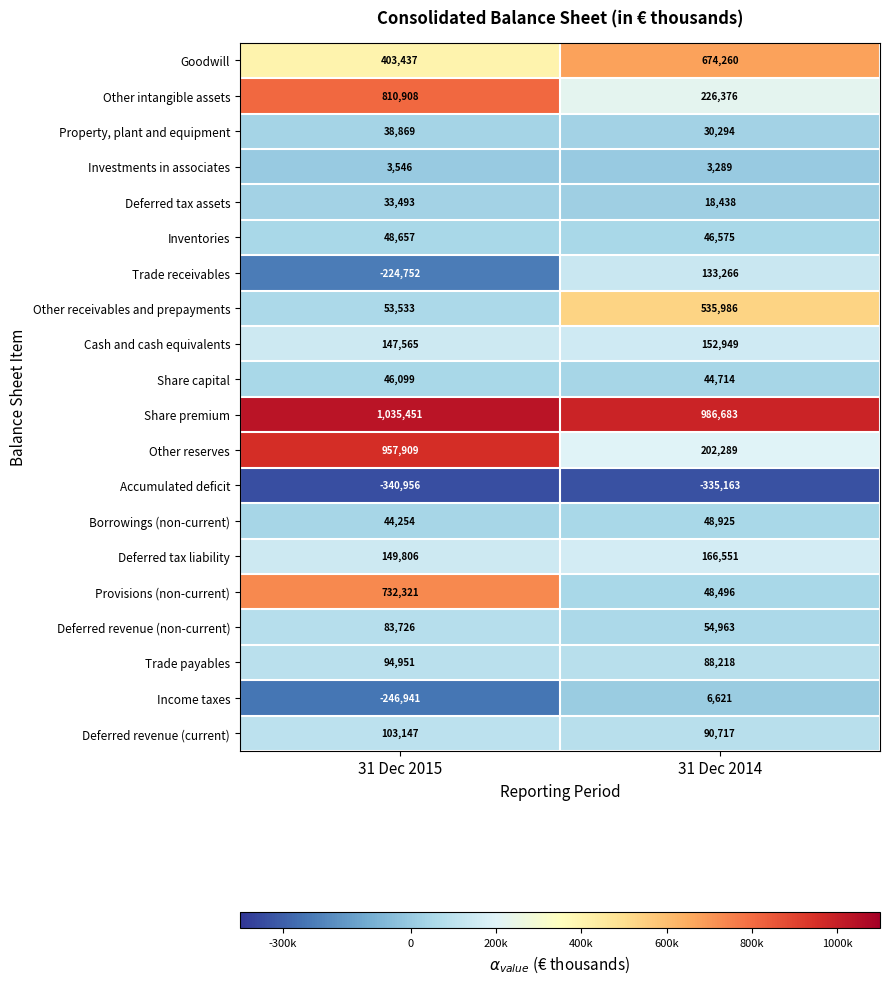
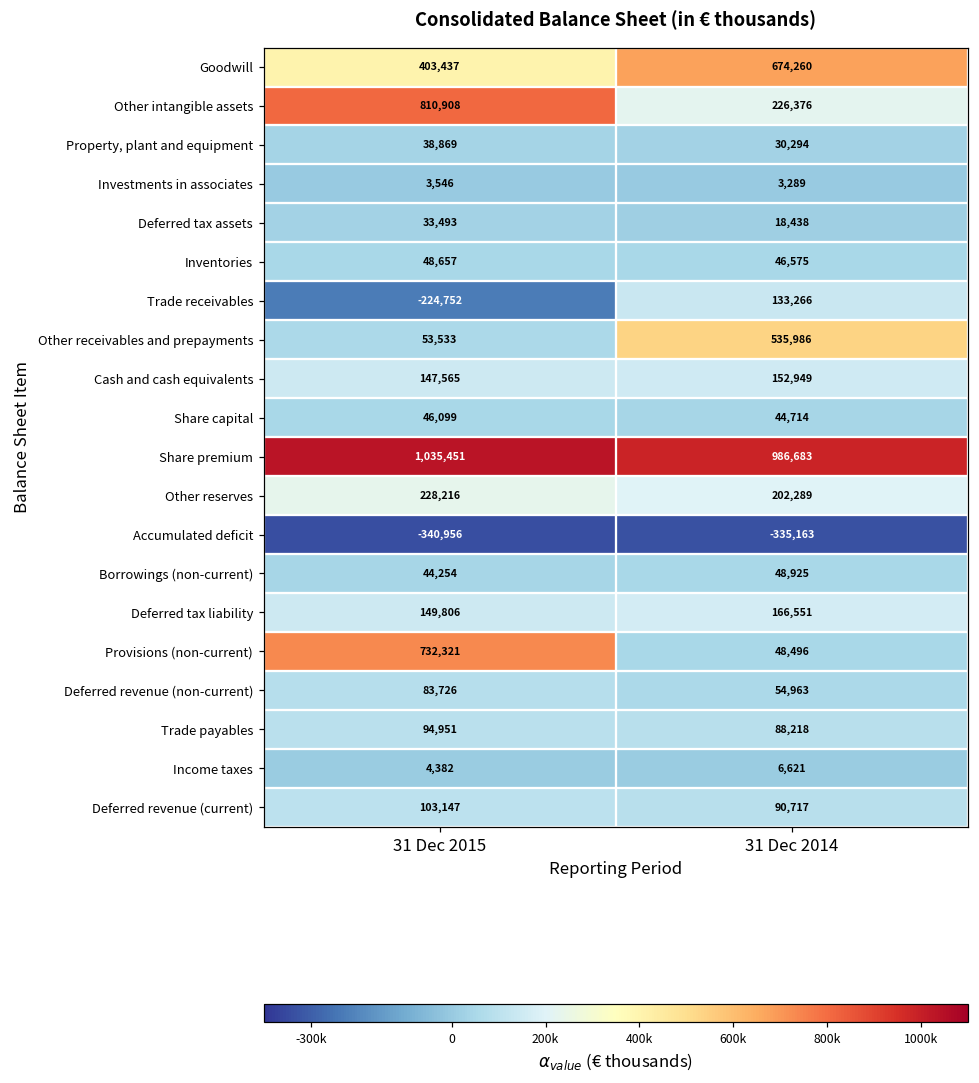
Other reserves, 31 Dec 2015: 957,909 -> 228,216
Income taxes, 31 Dec 2015: -246,941 -> 4,382
